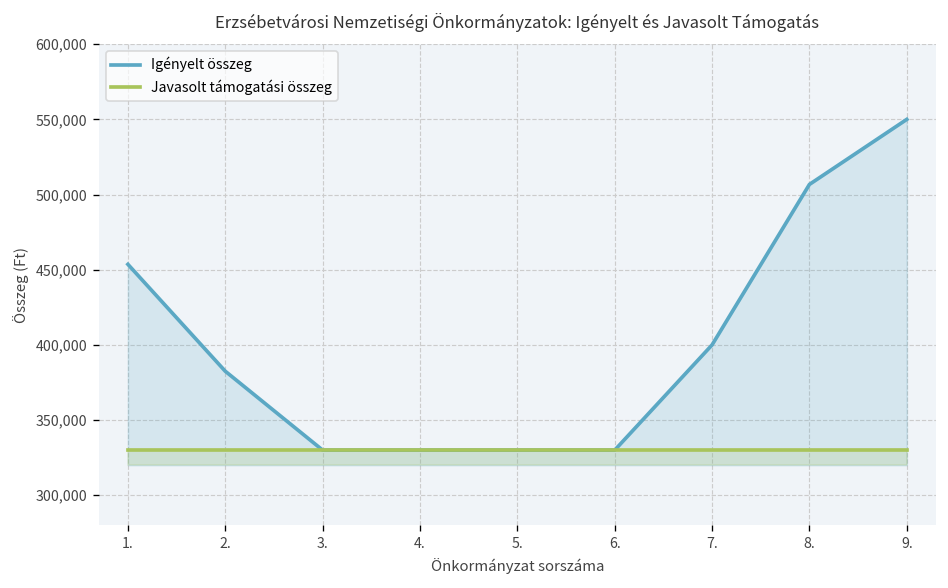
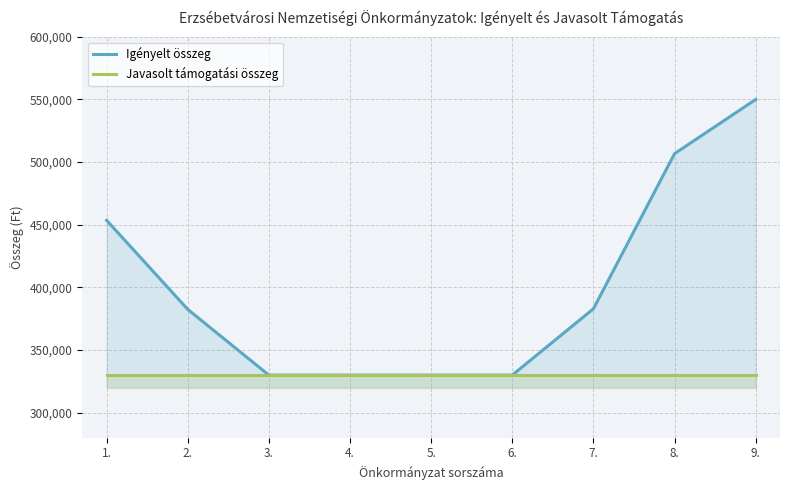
Igényelt összeg, 7.: 400,000 -> 383,000
